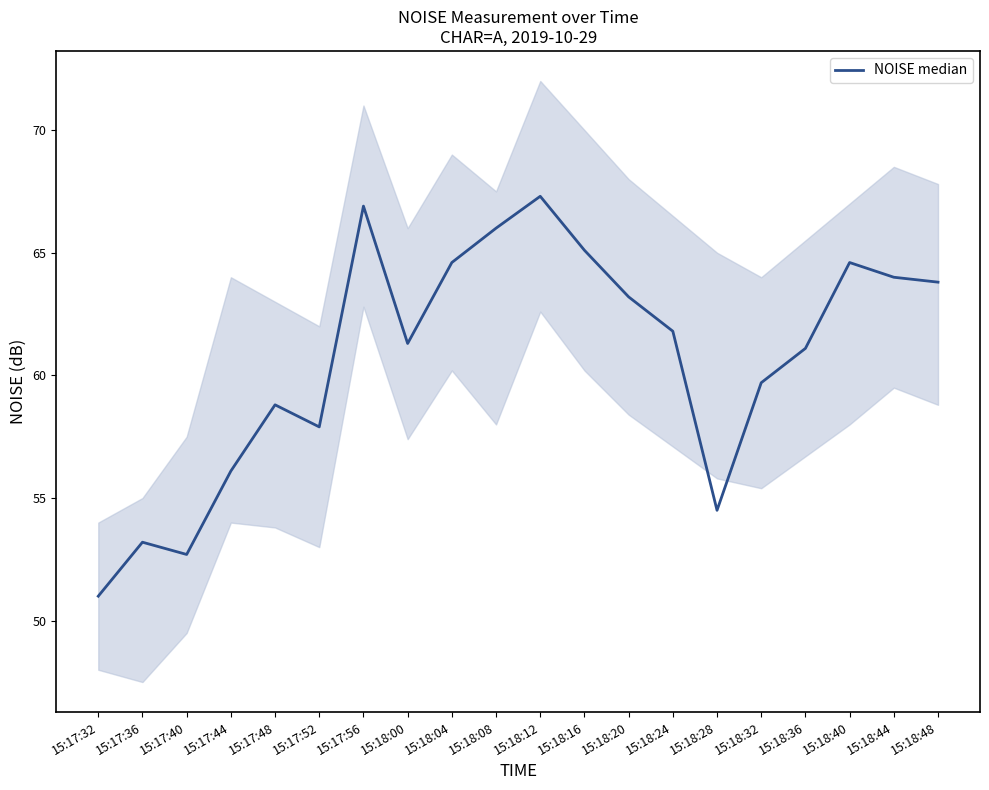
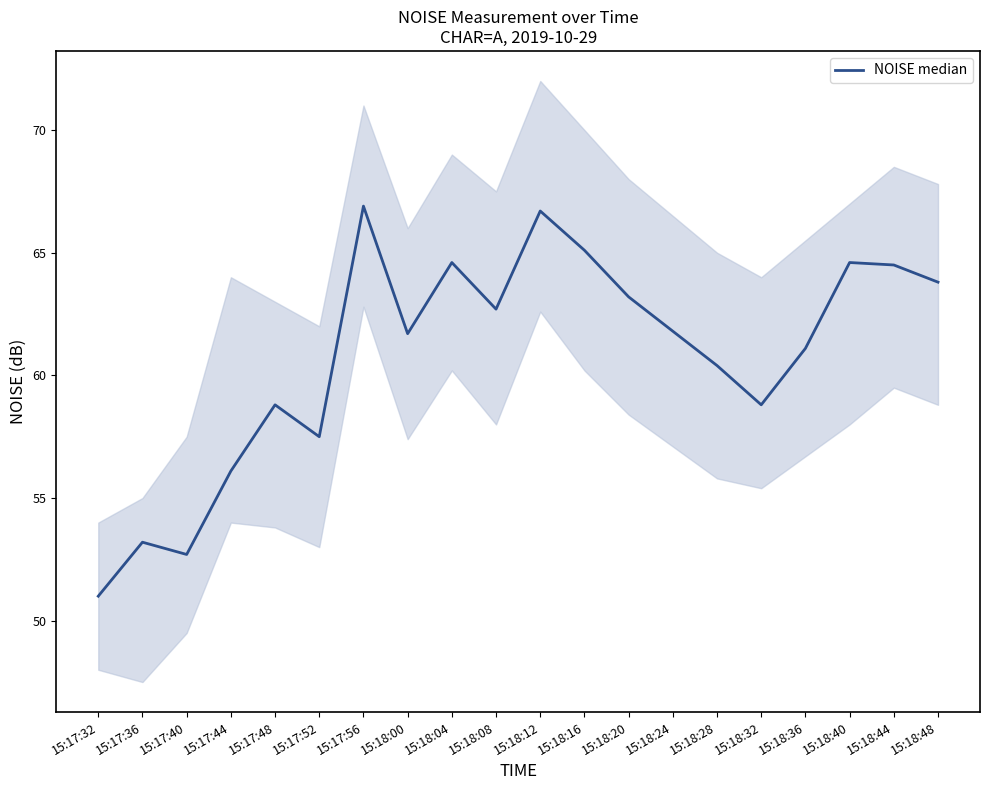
NOISE median, 15:17:52: 57.9 -> 57.5
NOISE median, 15:18:00: 61.3 -> 61.7
NOISE median, 15:18:08: 66.0 -> 62.7
NOISE median, 15:18:12: 67.3 -> 66.7
NOISE median, 15:18:28: 54.5 -> 60.4
NOISE median, 15:18:32: 59.7 -> 58.8
NOISE median, 15:18:44: 64.0 -> 64.5
